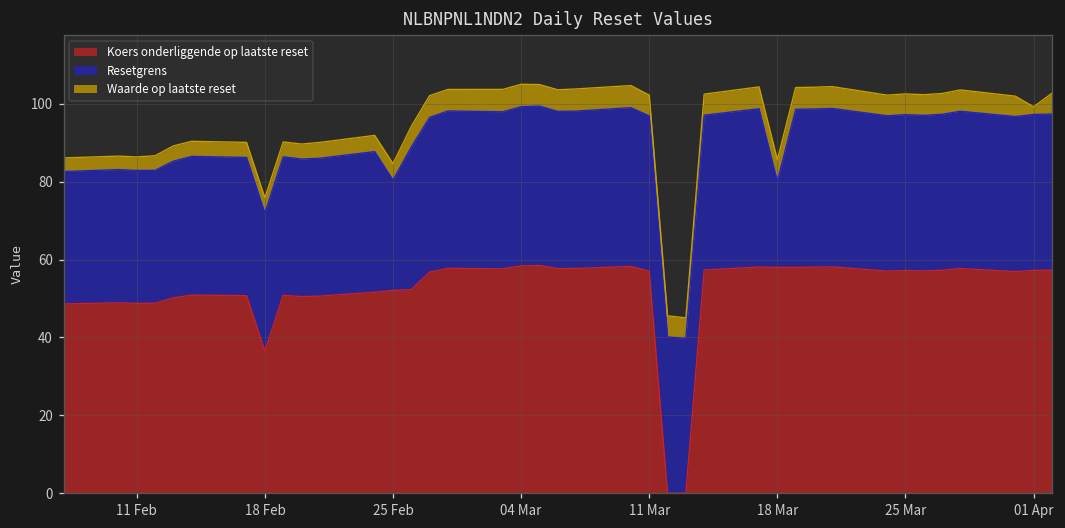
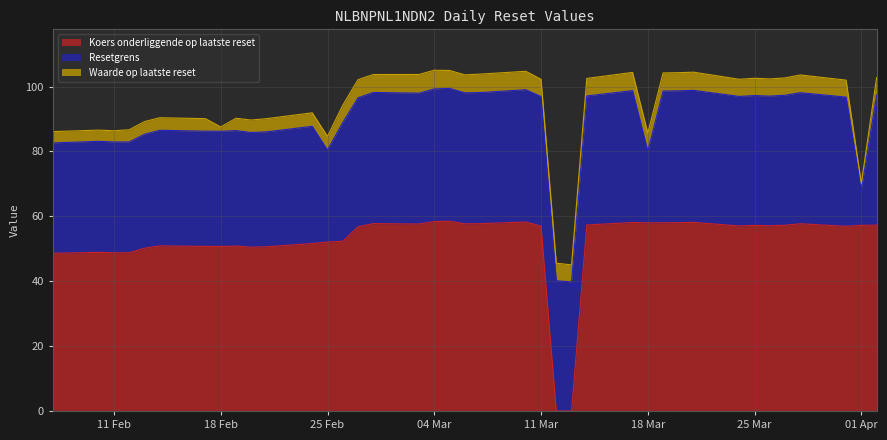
Koers onderliggende op laatste reset, 18 Feb: 37 -> 51
Waarde op laatste reset, 18 Feb: 4 -> 1
Resetgrens, 01 Apr: 40 -> 11
